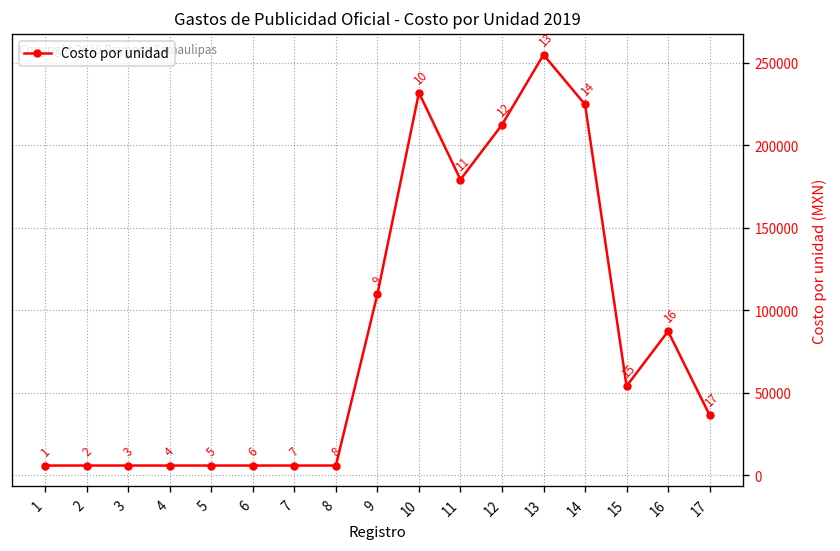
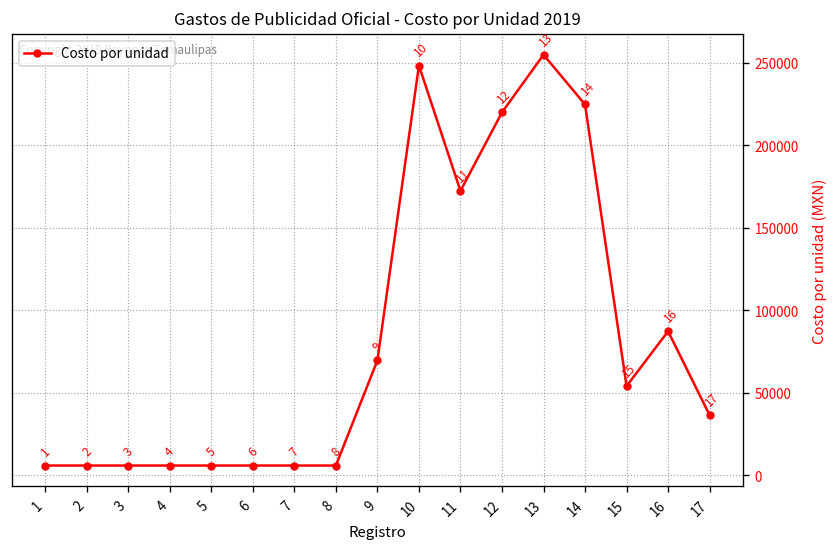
9: 110000 -> 70000
10: 232000 -> 248000
11: 179000 -> 172000
12: 213000 -> 220000
